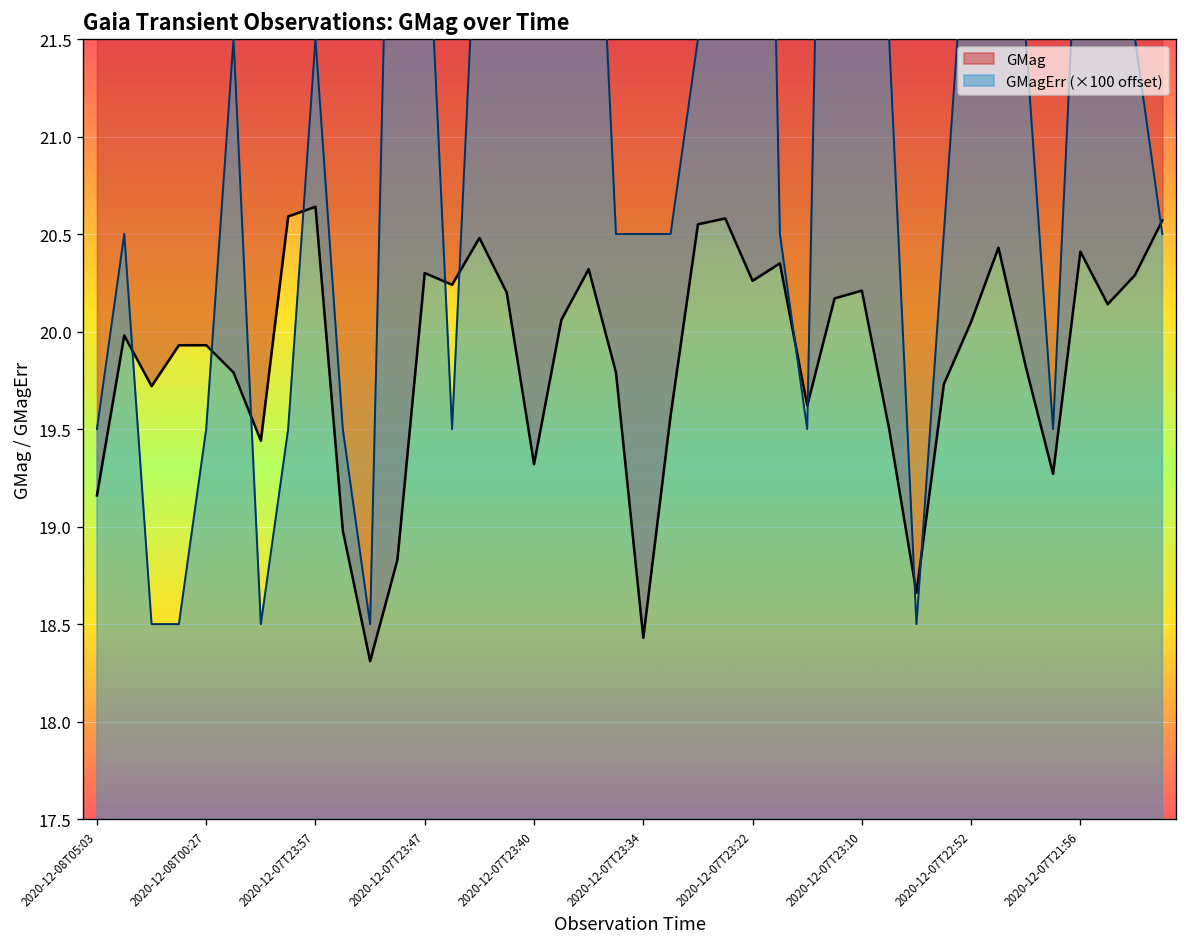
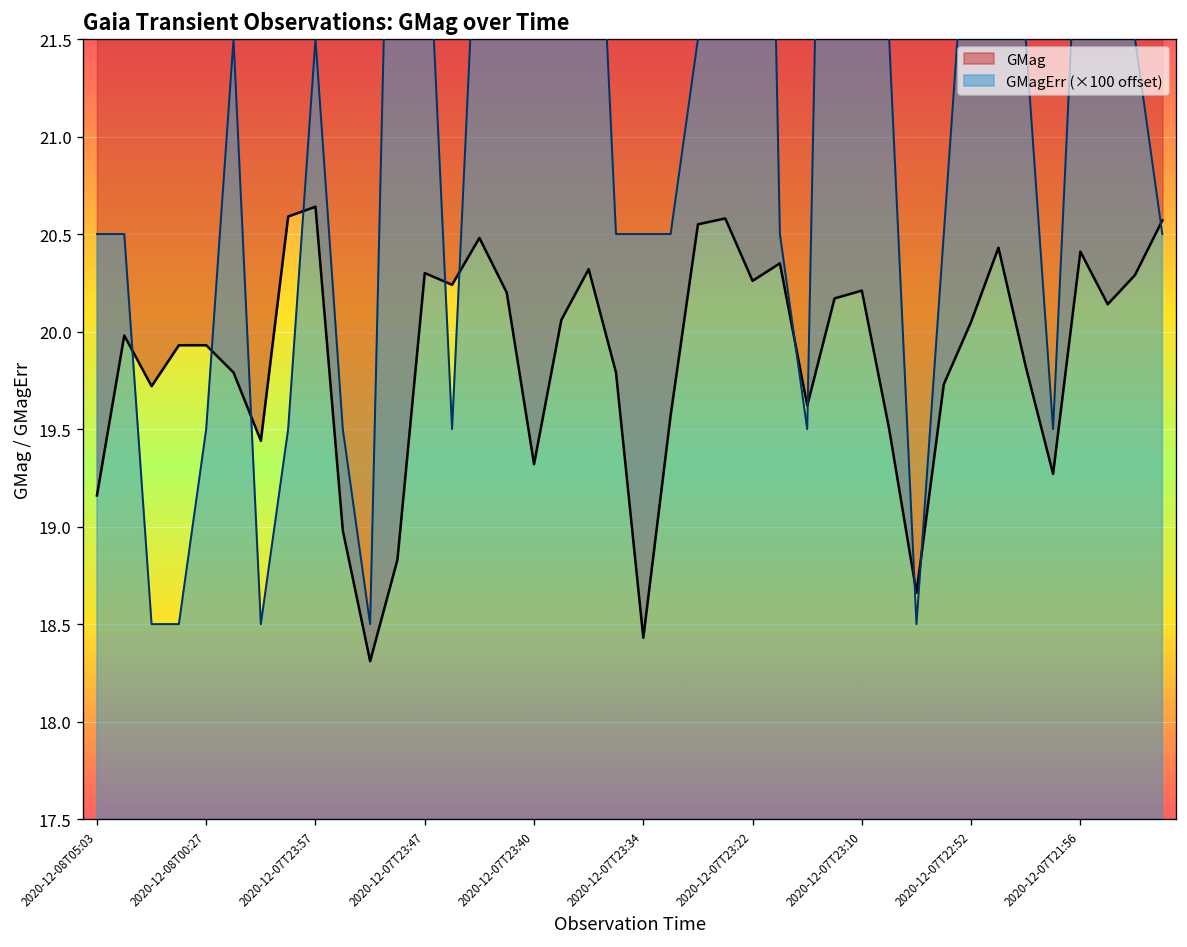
GMagErr (×100 offset), 2020-12-08T05:03: 19.50 -> 20.50
